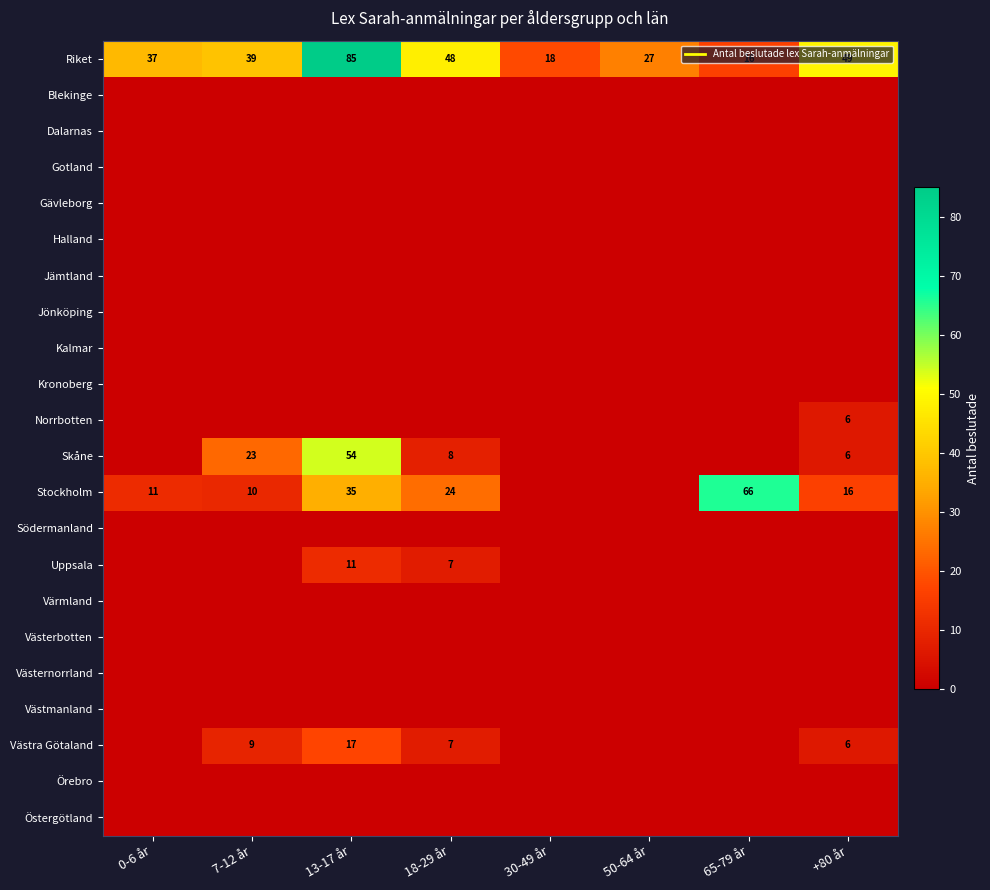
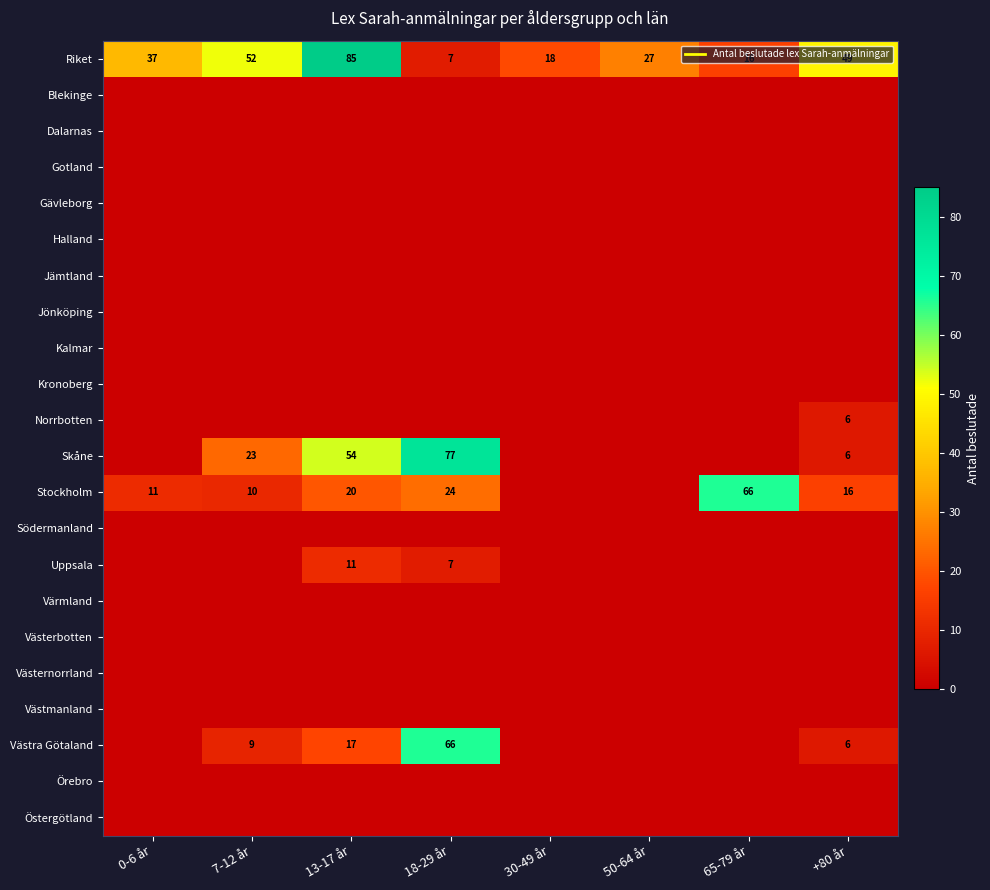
Riket, 7-12 år: 39 -> 52
Riket, 18-29 år: 48 -> 7
Skåne, 18-29 år: 8 -> 77
Stockholm, 13-17 år: 35 -> 20
Västra Götaland, 18-29 år: 7 -> 66
